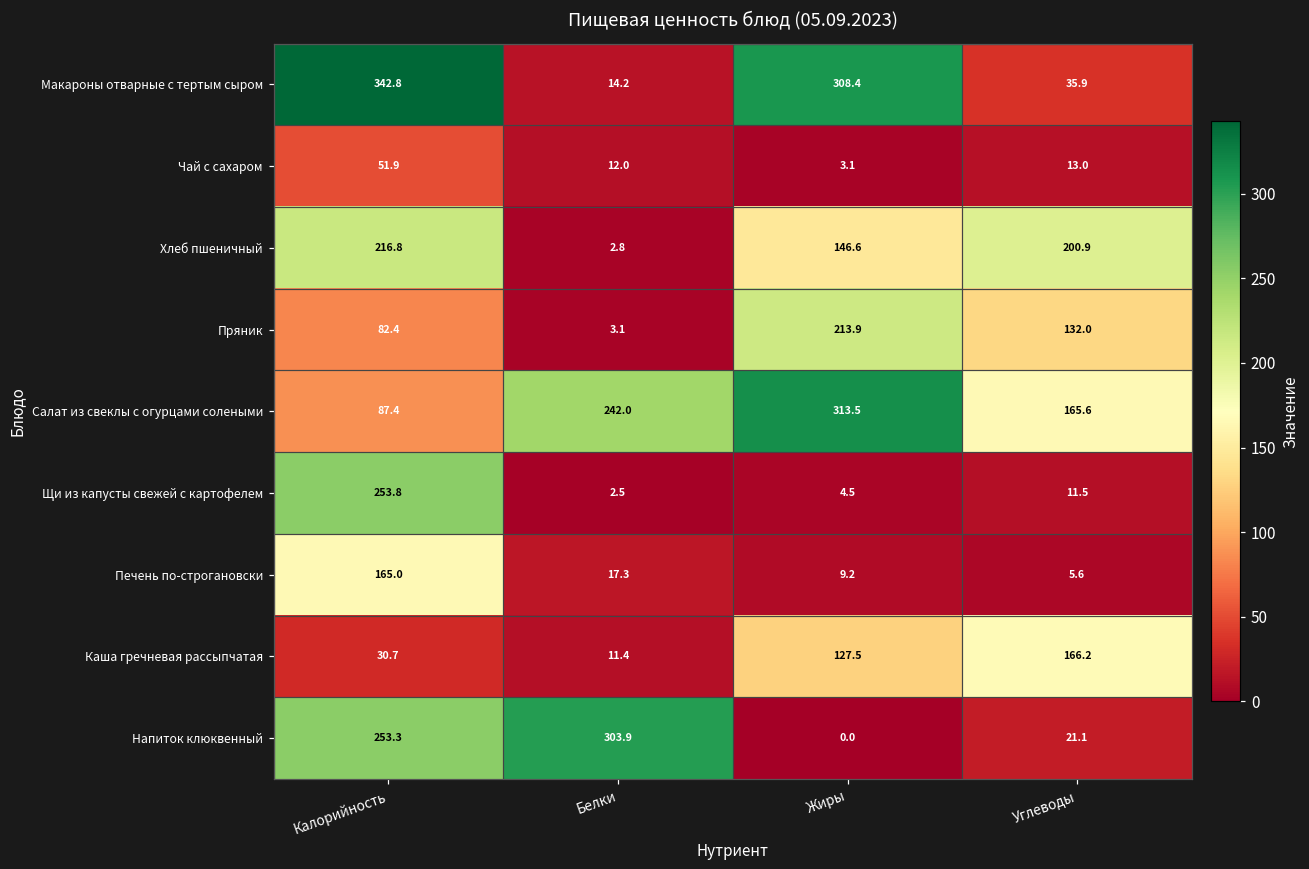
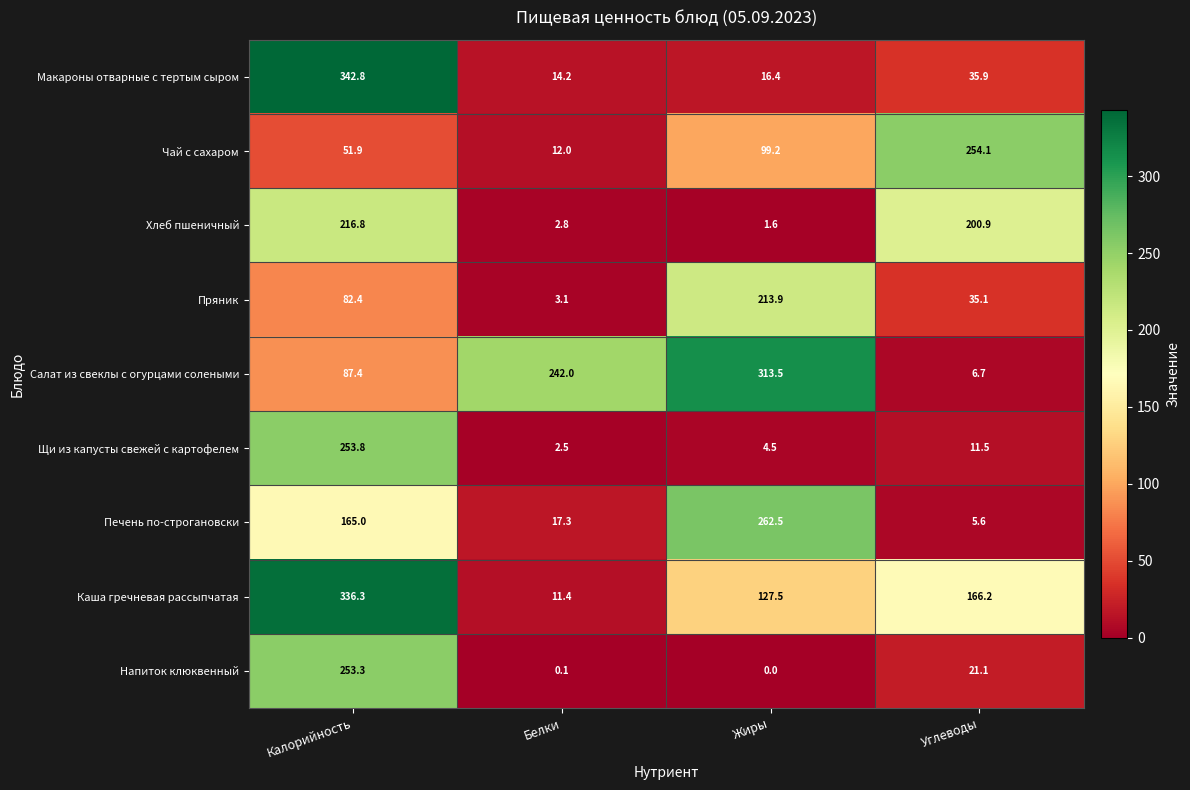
Макароны отварные с тертым сыром, Жиры: 308.4 -> 16.4
Чай с сахаром, Жиры: 3.1 -> 99.2
Чай с сахаром, Углеводы: 13.0 -> 254.1
Хлеб пшеничный, Жиры: 146.6 -> 1.6
Пряник, Углеводы: 132.0 -> 35.1
Салат из свеклы с огурцами солеными, Углеводы: 165.6 -> 6.7
Печень по-строгановски, Жиры: 9.2 -> 262.5
Каша гречневая рассыпчатая, Калорийность: 30.7 -> 336.3
Напиток клюквенный, Белки: 303.9 -> 0.1
